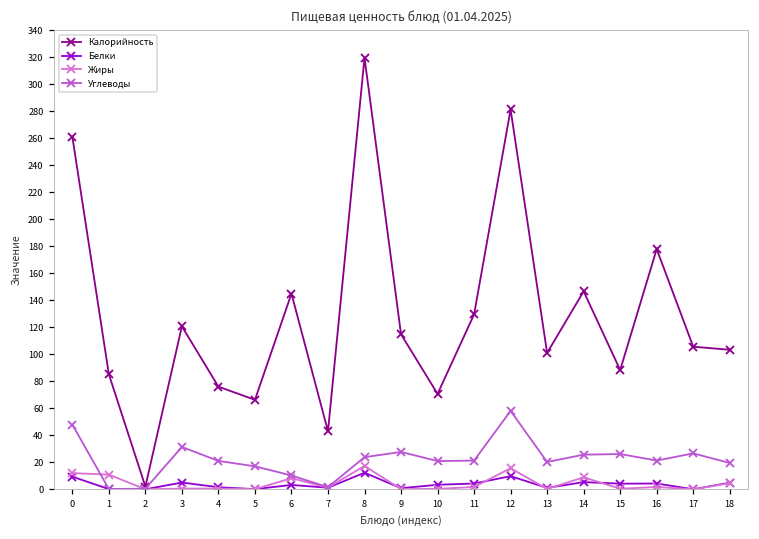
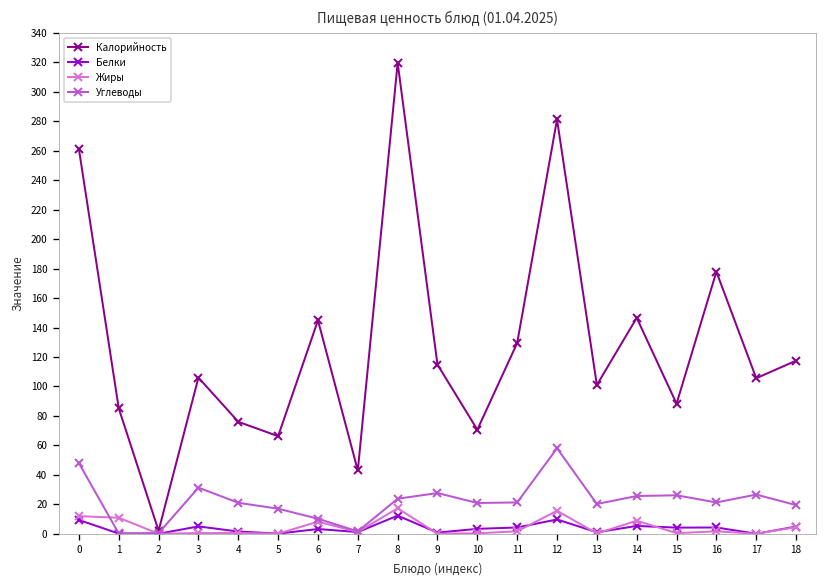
Калорийность, 3: 121 -> 106
Калорийность, 18: 103 -> 118
